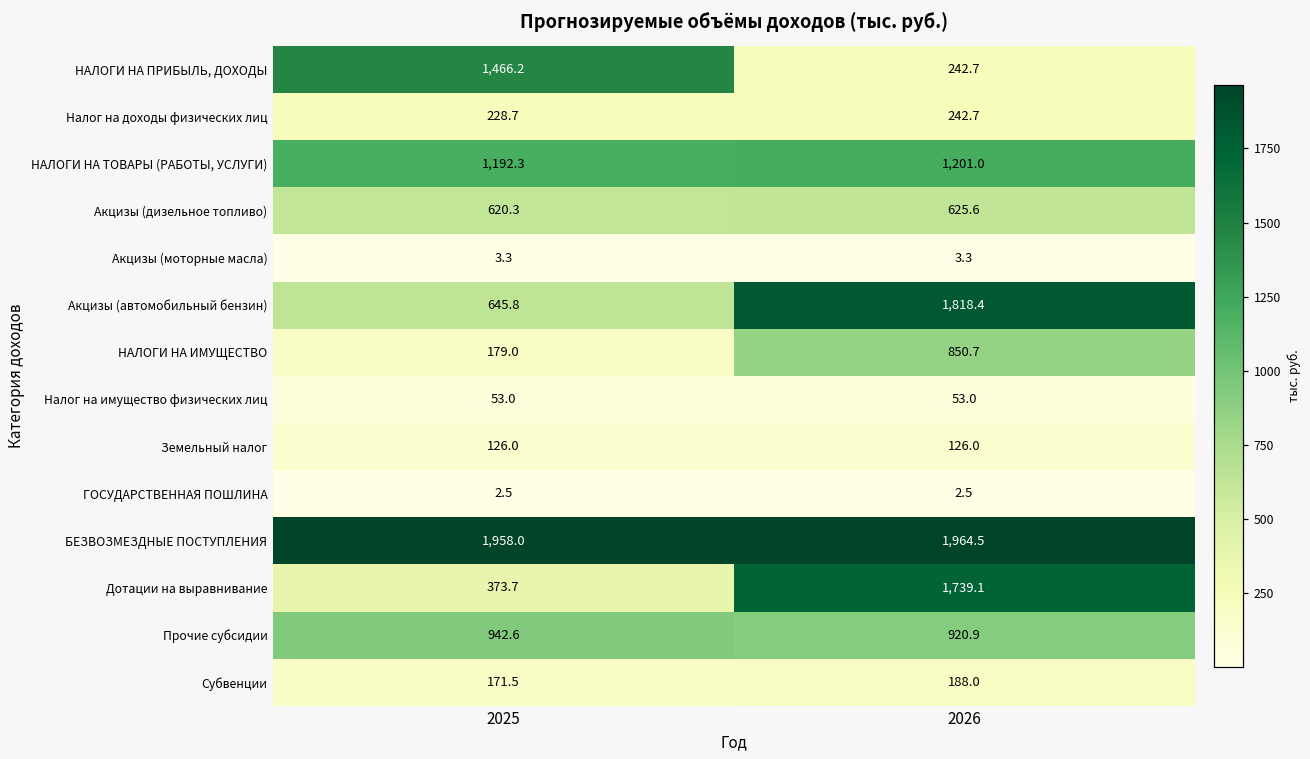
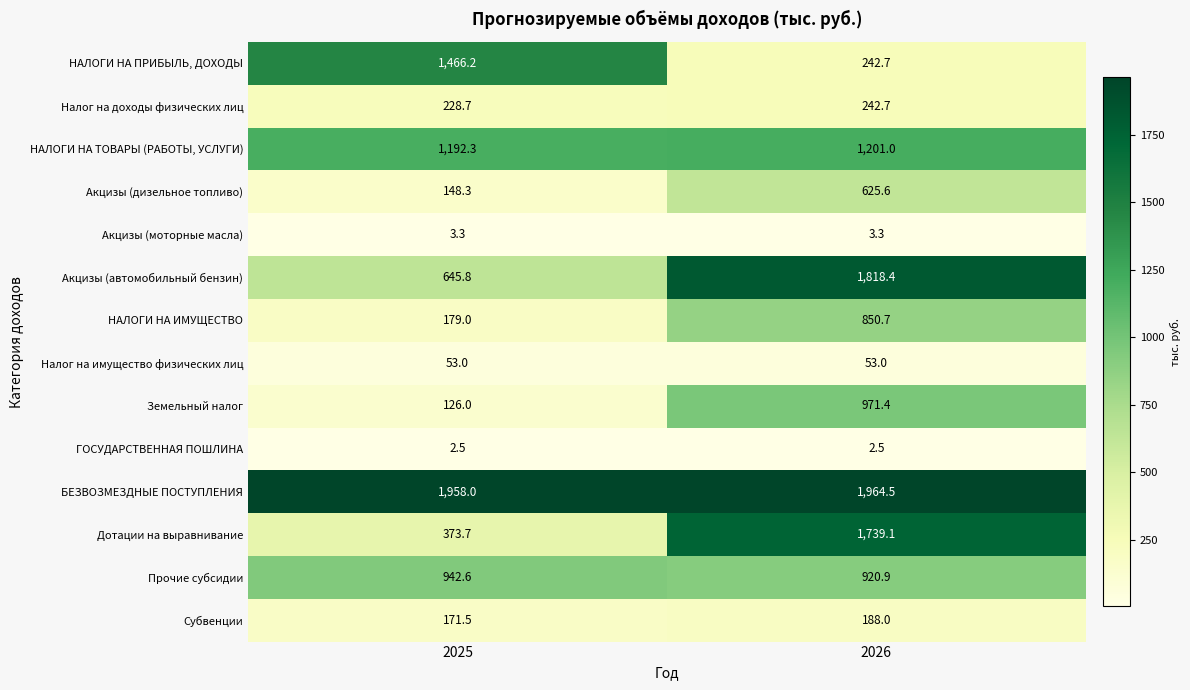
Акцизы (дизельное топливо), 2025: 620.3 -> 148.3
Земельный налог, 2026: 126.0 -> 971.4
